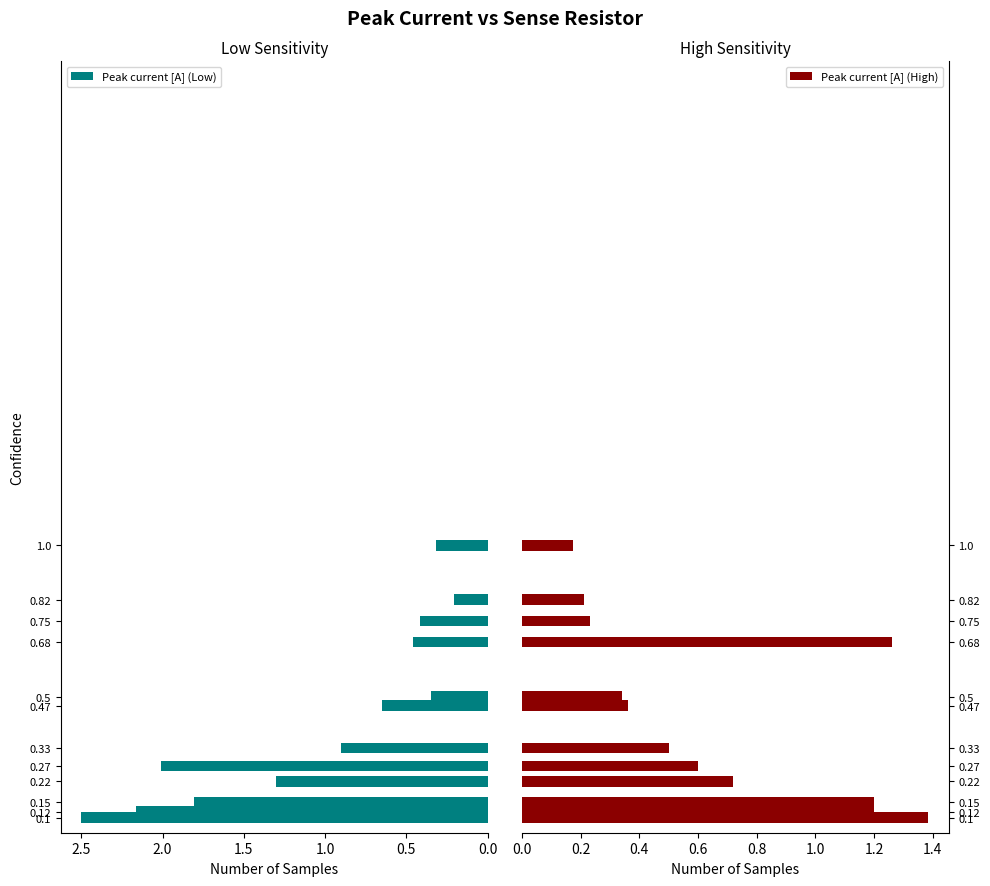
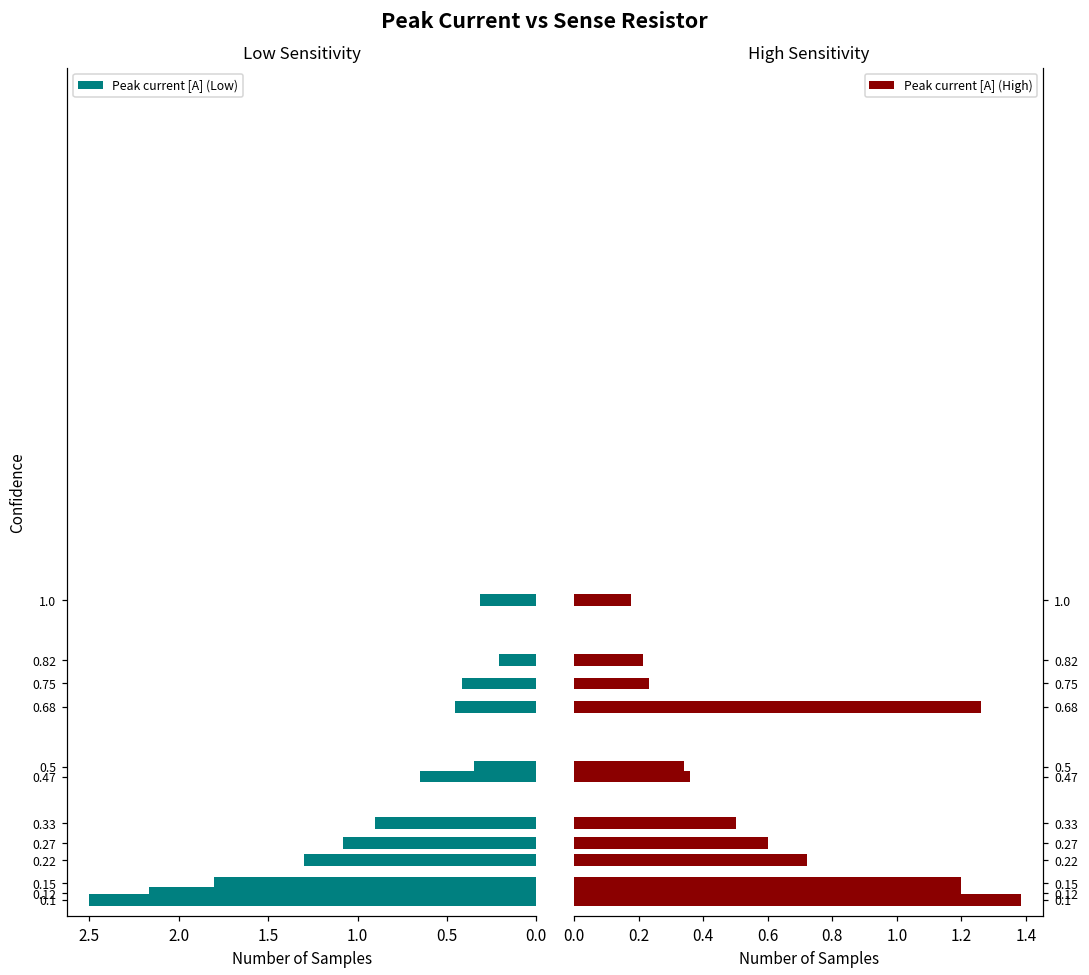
Low Sensitivity, 0.27: 2.01 -> 1.08
